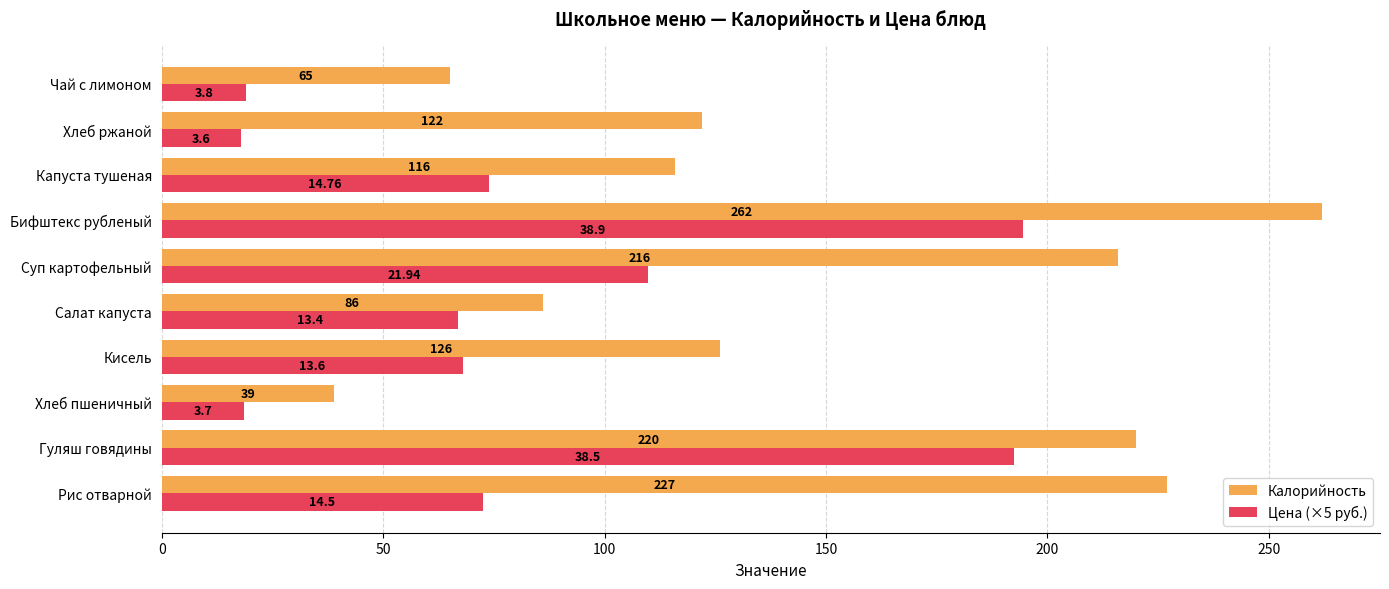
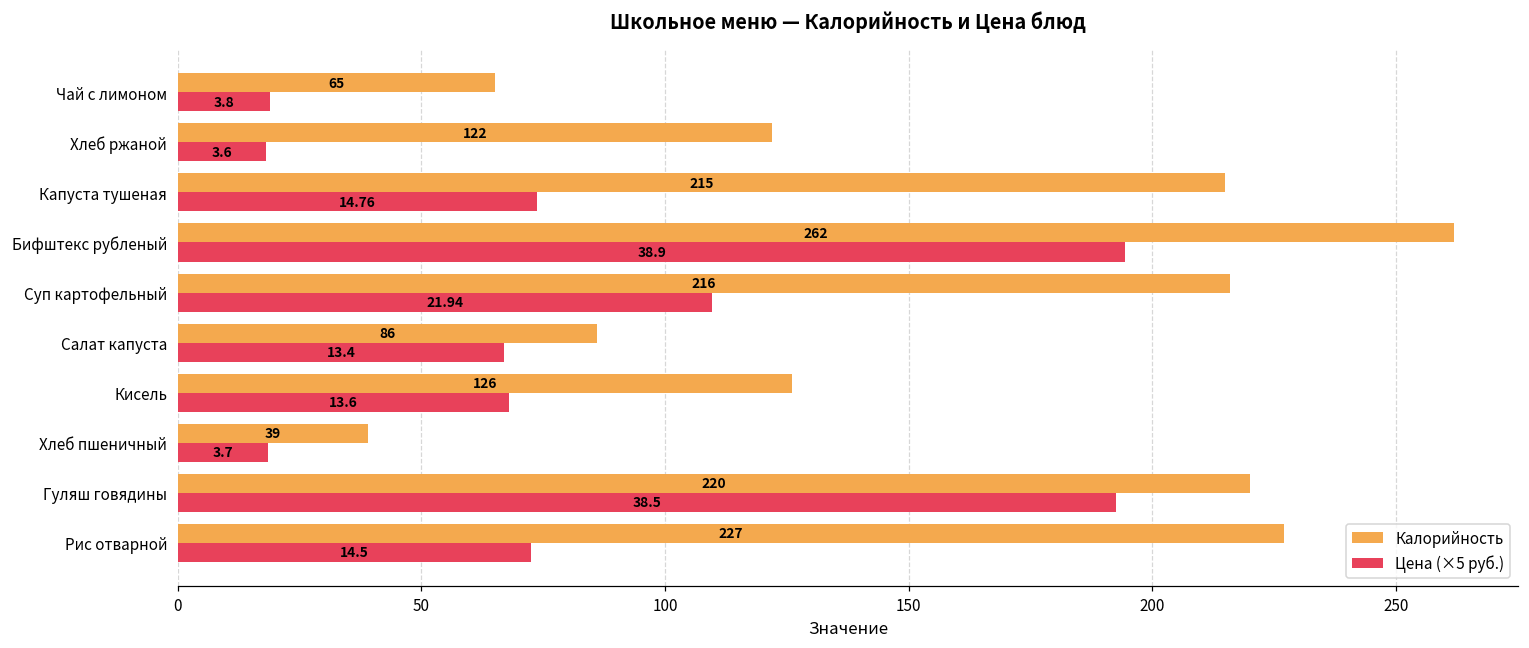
Калорийность, Капуста тушеная: 116 -> 215
